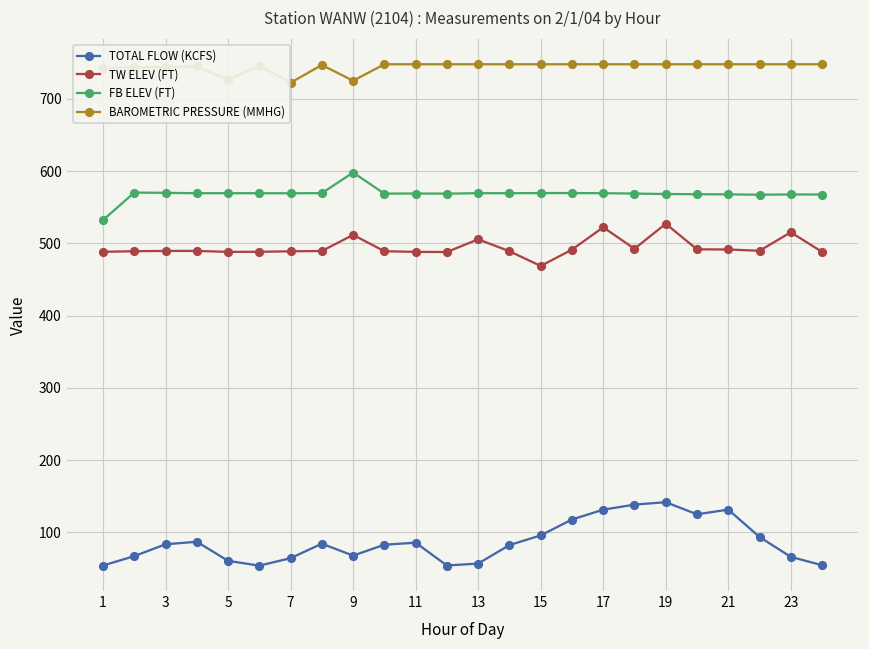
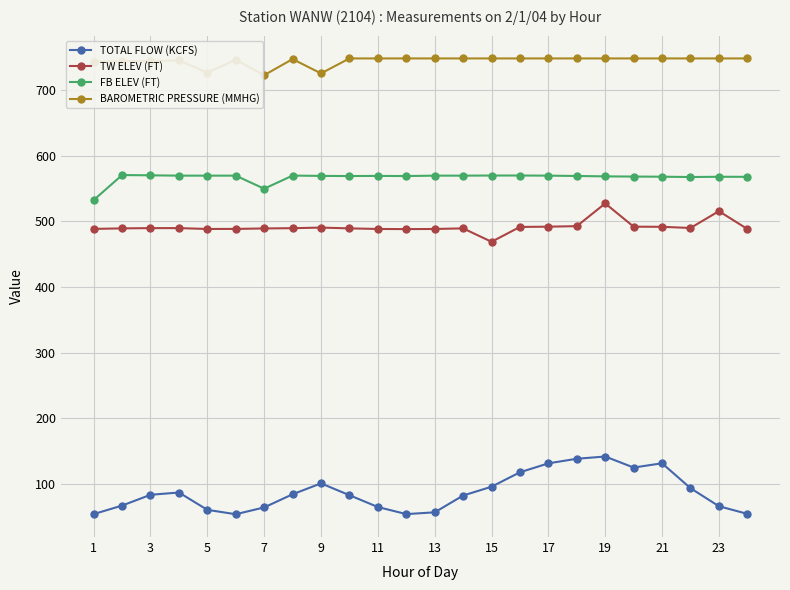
FB ELEV (FT), 7: 570 -> 550
TOTAL FLOW (KCFS), 9: 70 -> 100
TW ELEV (FT), 9: 510 -> 490
FB ELEV (FT), 9: 600 -> 570
TOTAL FLOW (KCFS), 11: 90 -> 60
TW ELEV (FT), 13: 510 -> 490
TW ELEV (FT), 17: 520 -> 490
